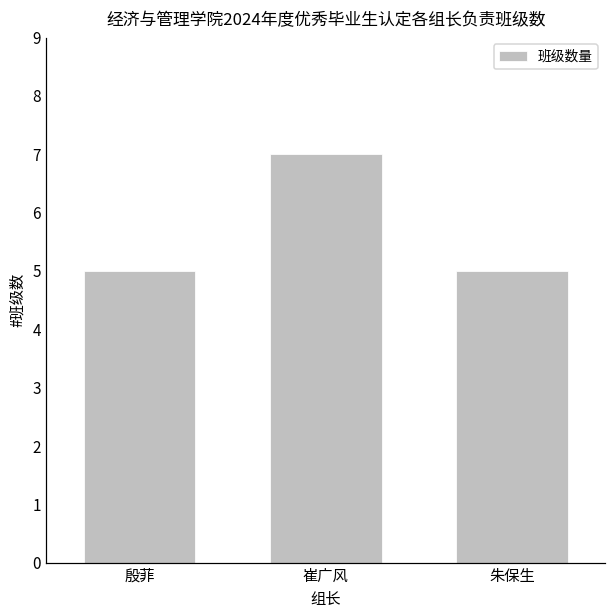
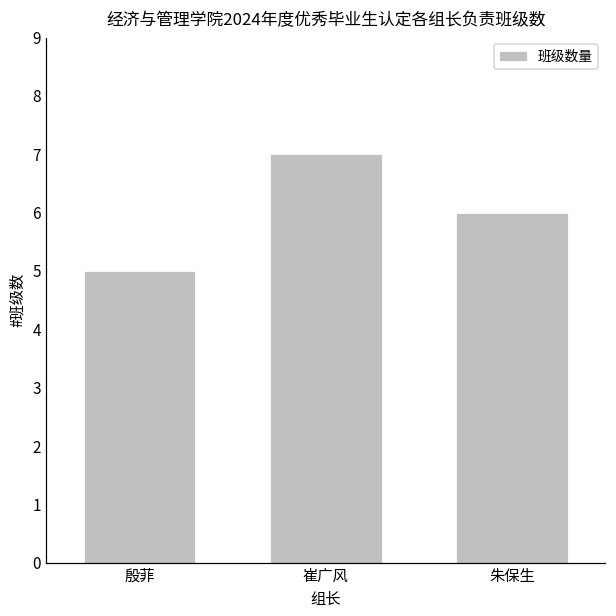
朱保生: 5 -> 6
